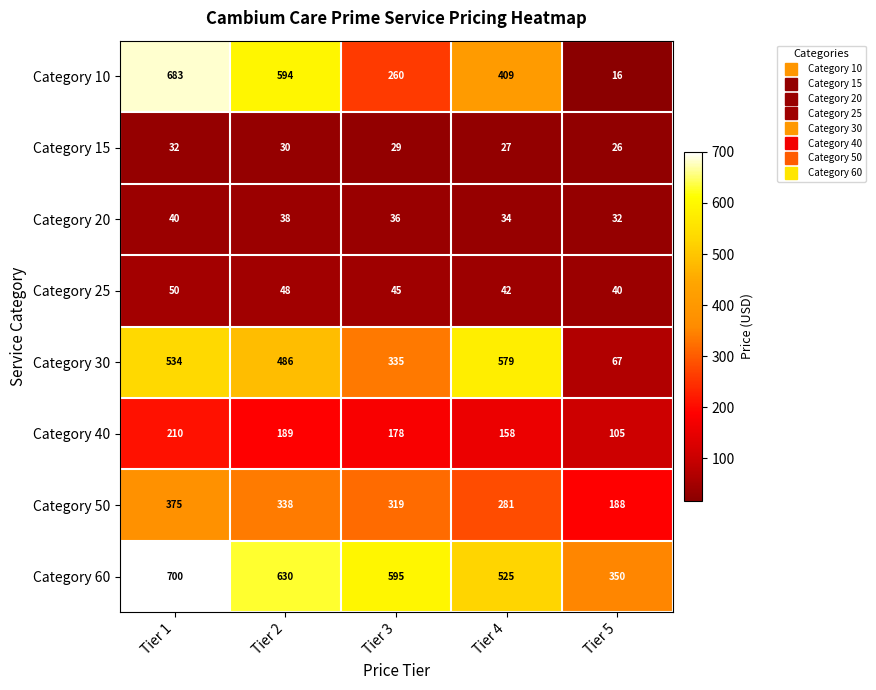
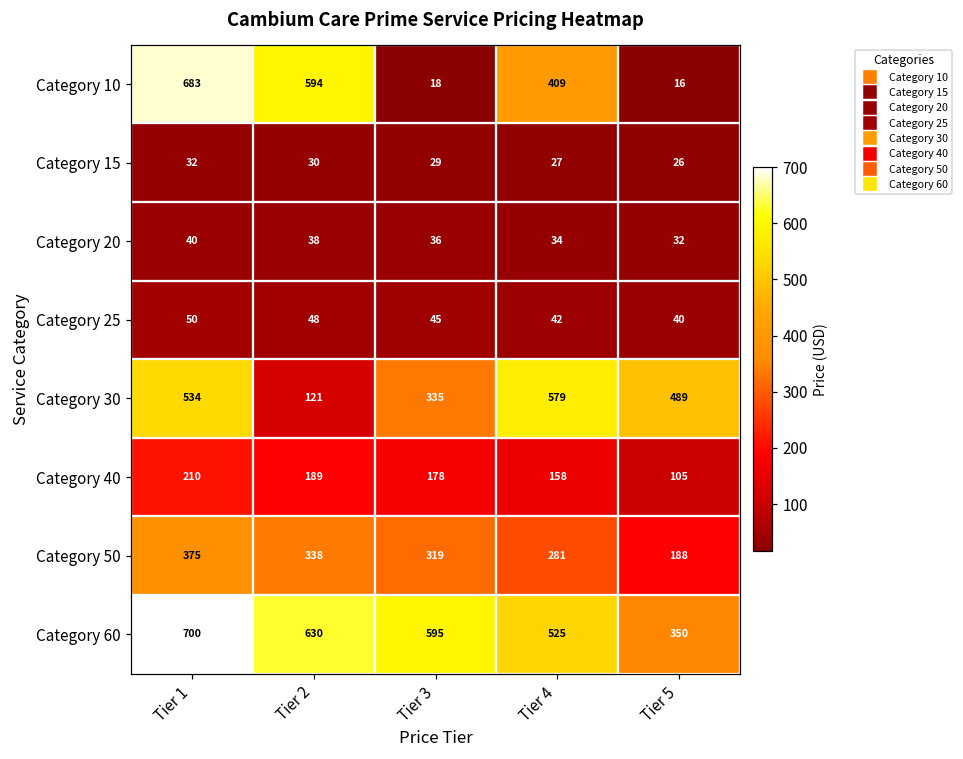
Category 10, Tier 3: 260 -> 18
Category 30, Tier 2: 486 -> 121
Category 30, Tier 5: 67 -> 489
